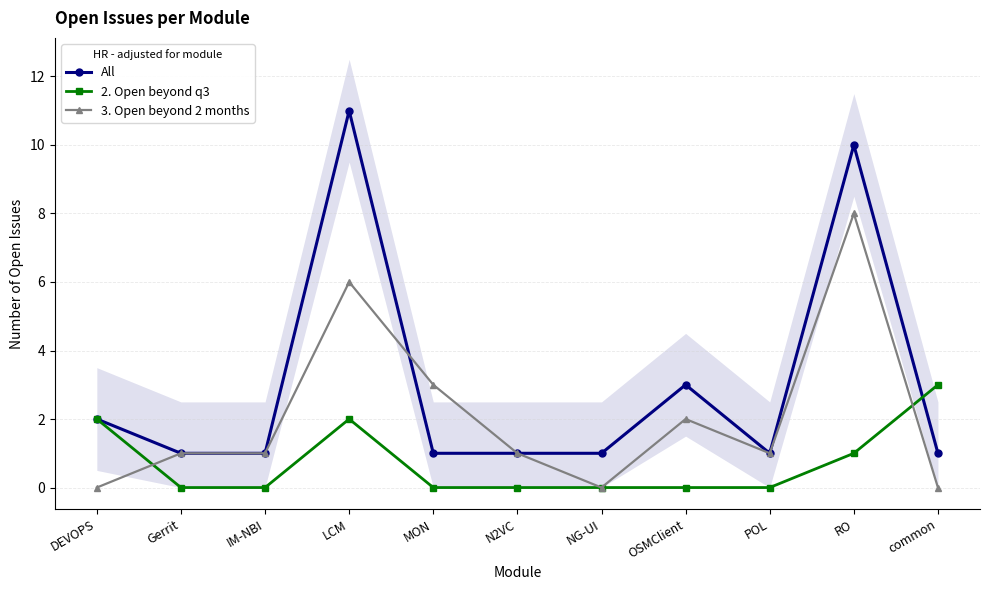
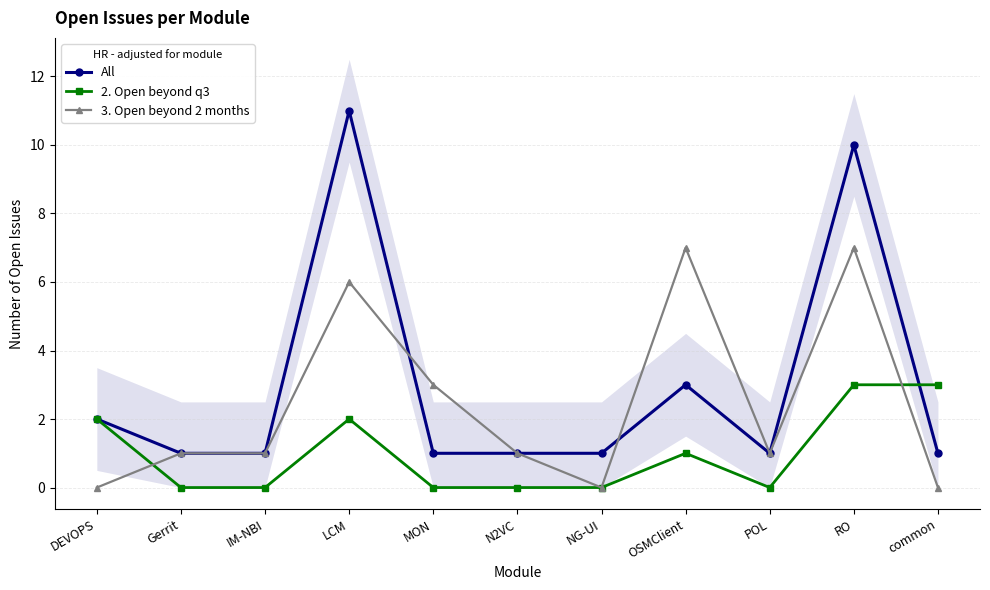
2. Open beyond q3, OSMClient: 0 -> 1
3. Open beyond 2 months, OSMClient: 2 -> 7
2. Open beyond q3, RO: 1 -> 3
3. Open beyond 2 months, RO: 8 -> 7
